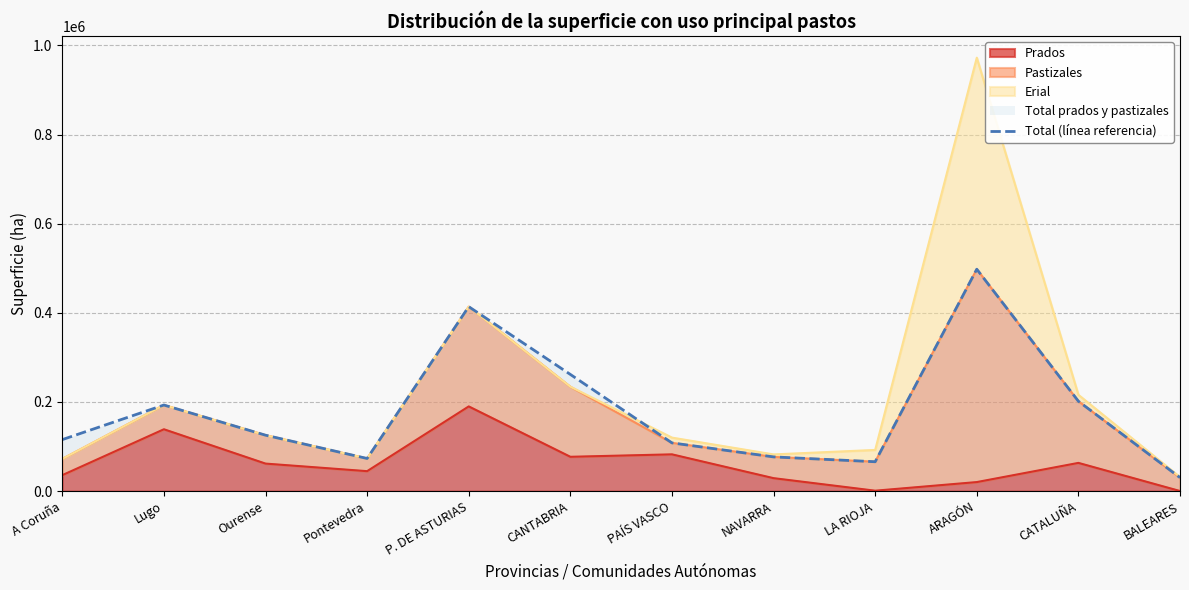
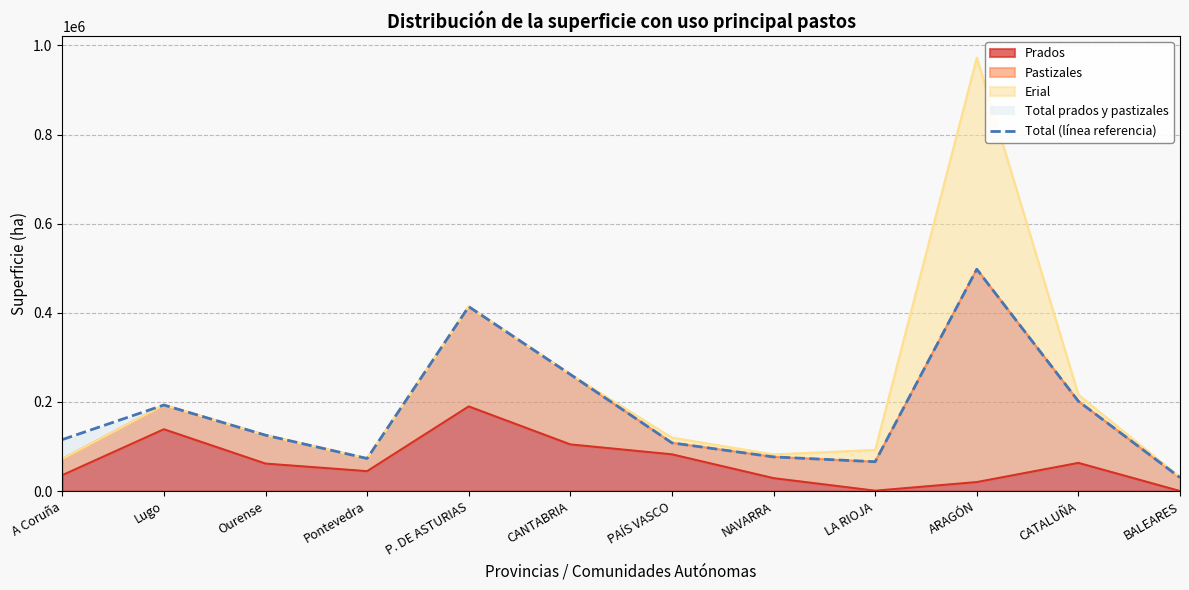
Prados, CANTABRIA: 80000 -> 100000
